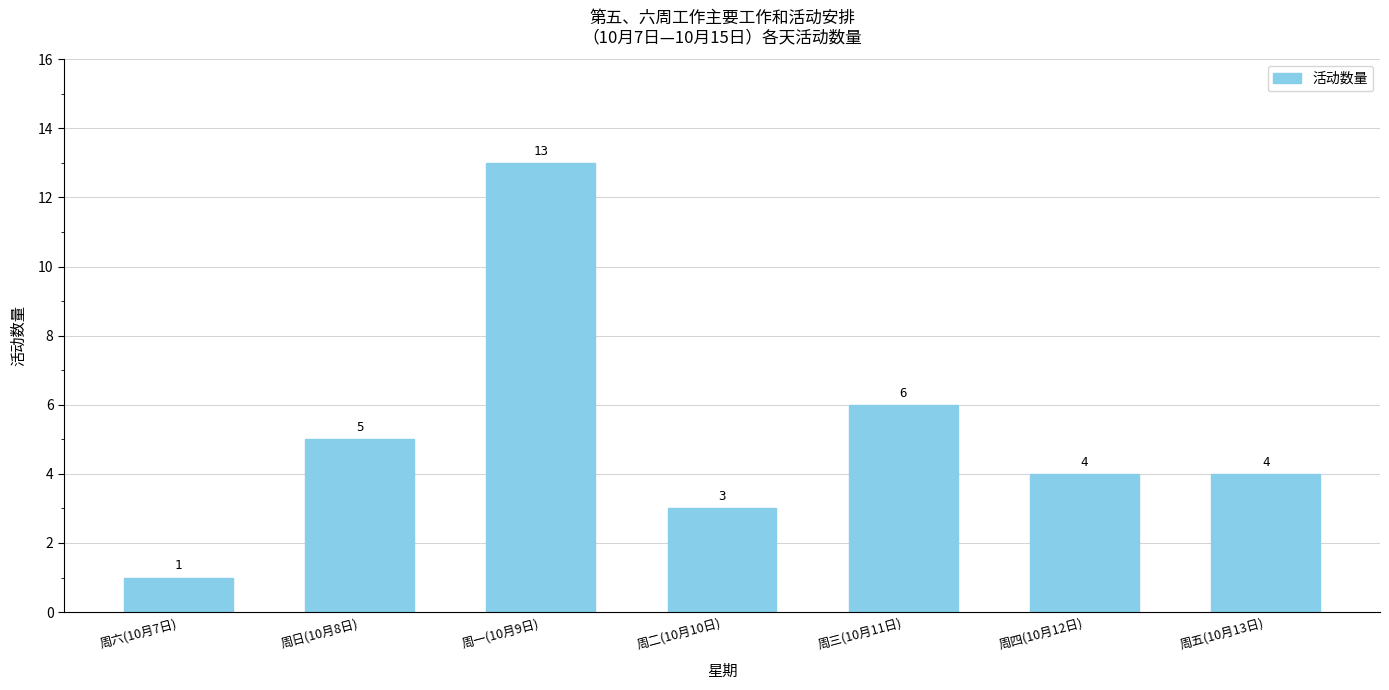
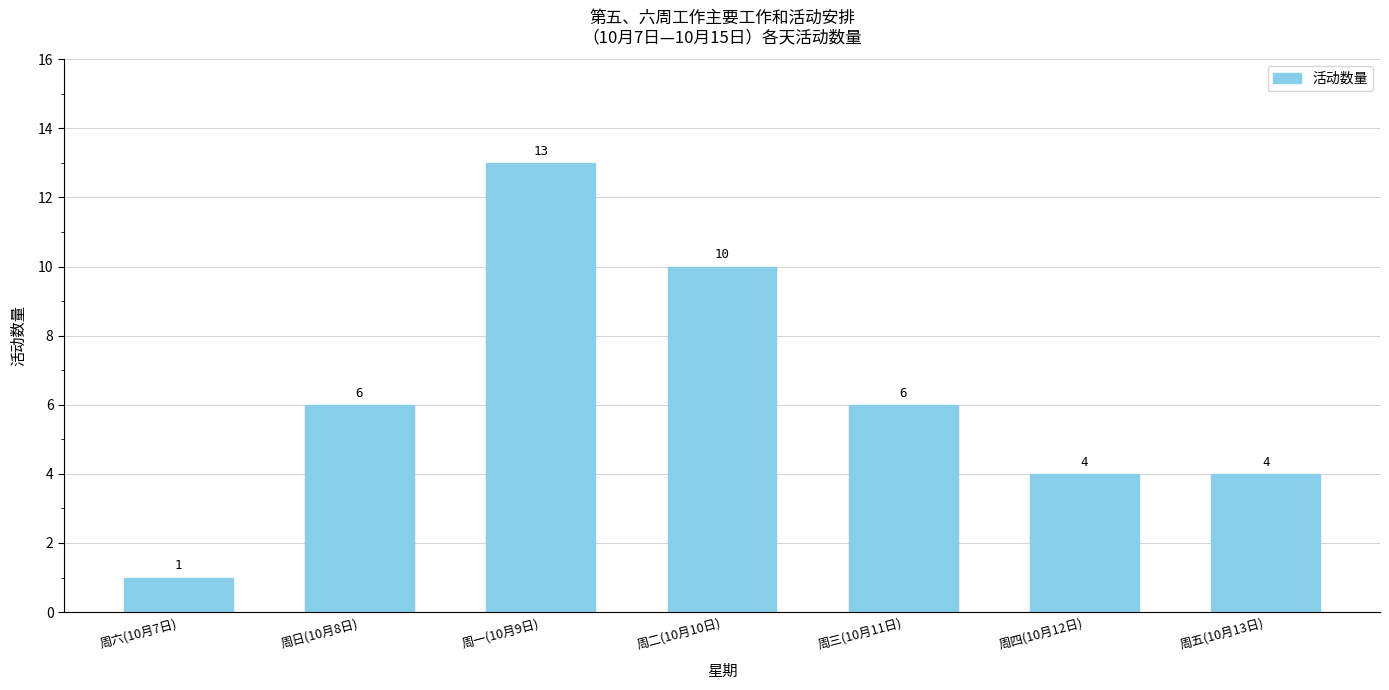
周日(10月8日): 5 -> 6
周二(10月10日): 3 -> 10
